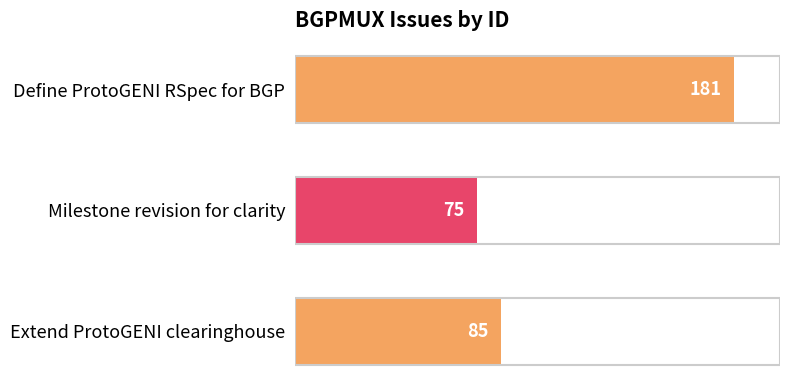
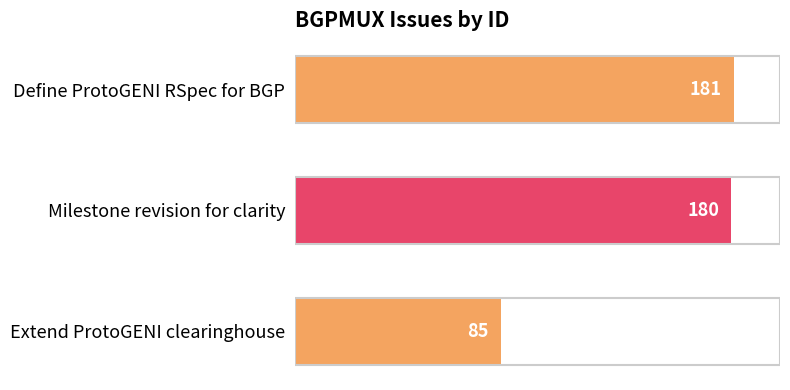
Milestone revision for clarity: 75 -> 180
